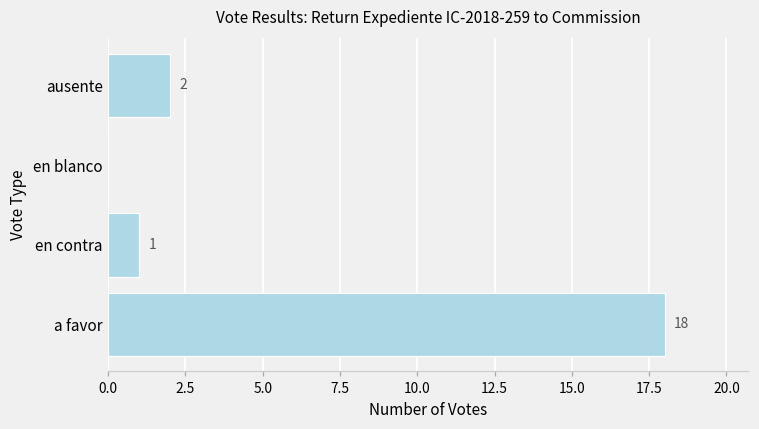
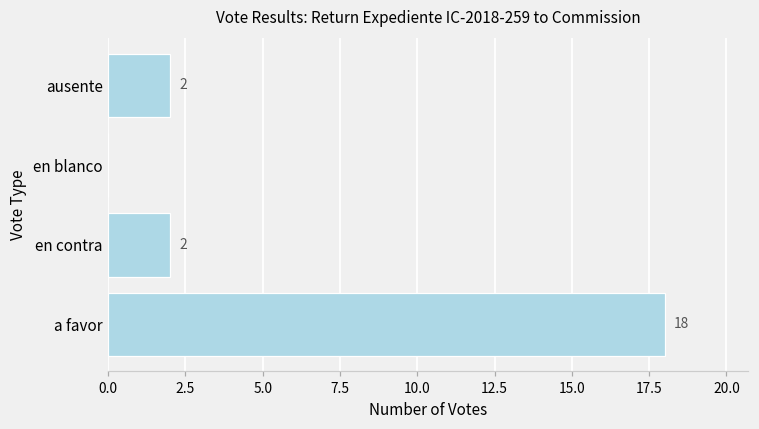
en contra: 1 -> 2
